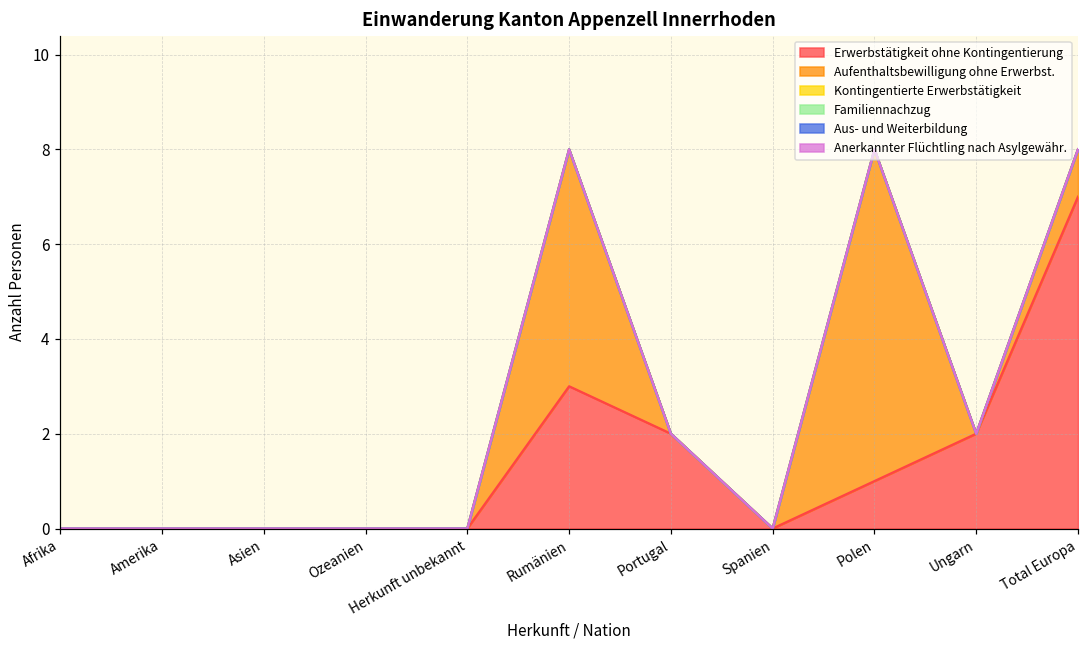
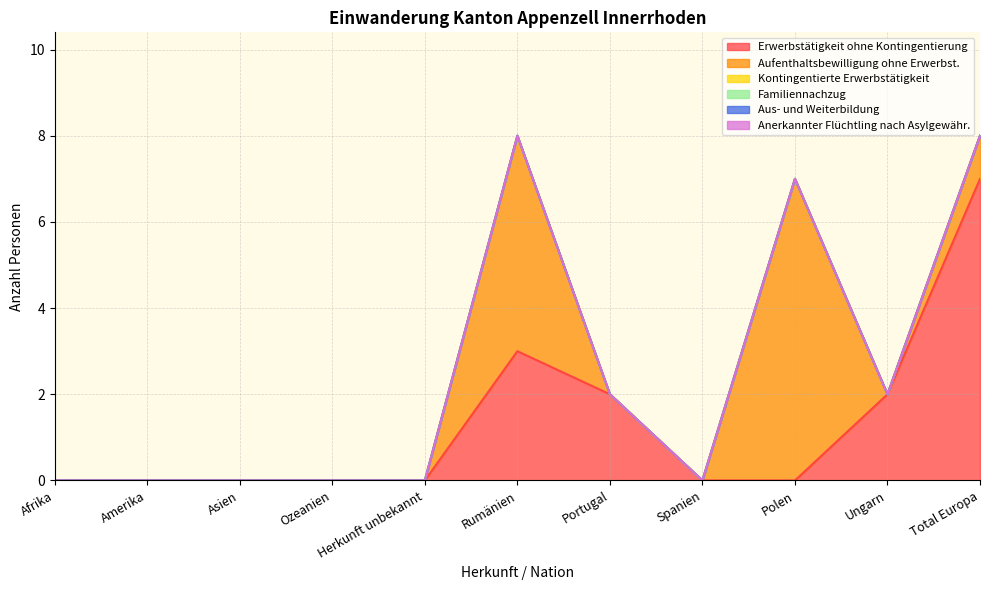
Erwerbstätigkeit ohne Kontingentierung, Polen: 1 -> 0
